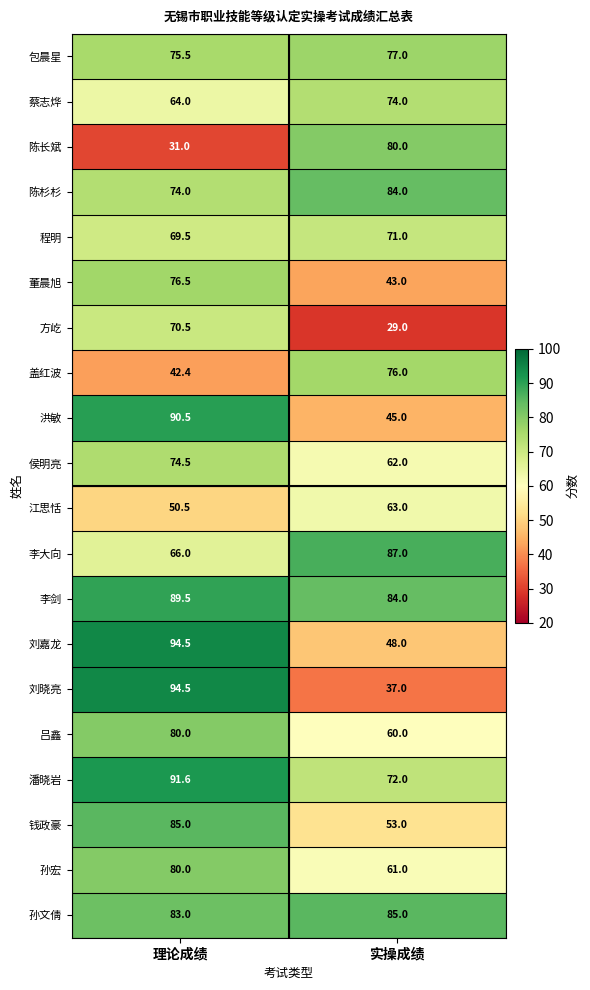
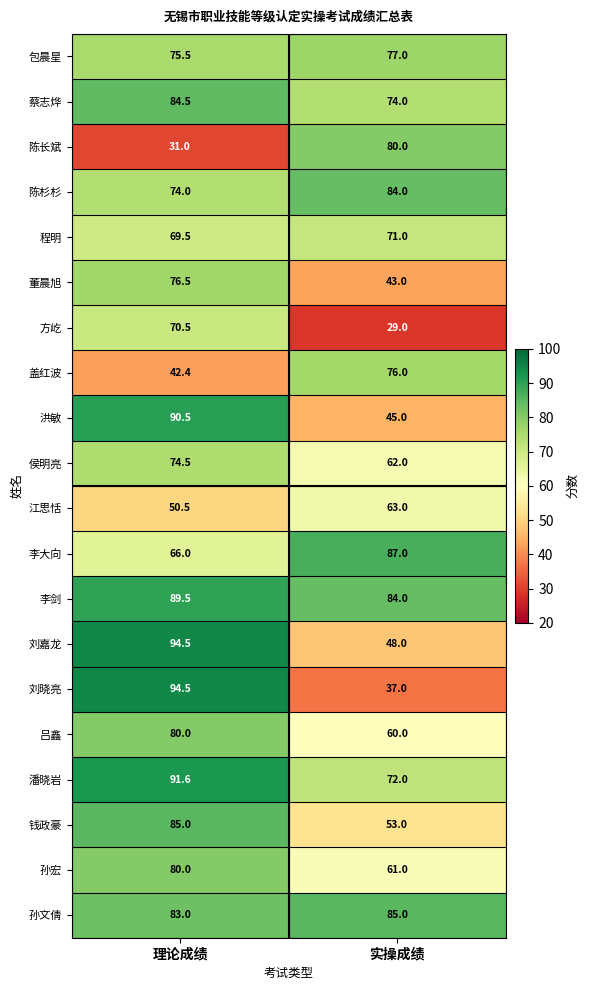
蔡志烨, 理论成绩: 64.0 -> 84.5
